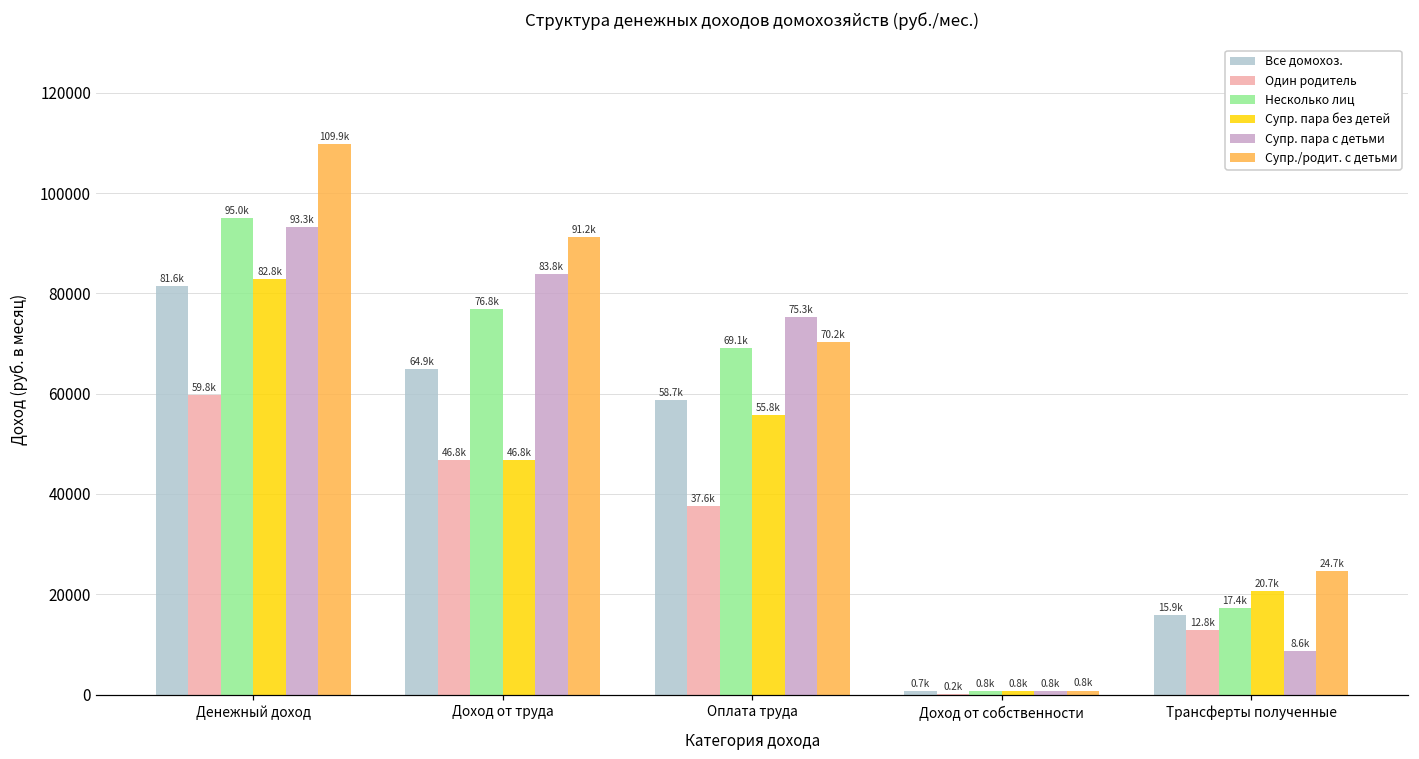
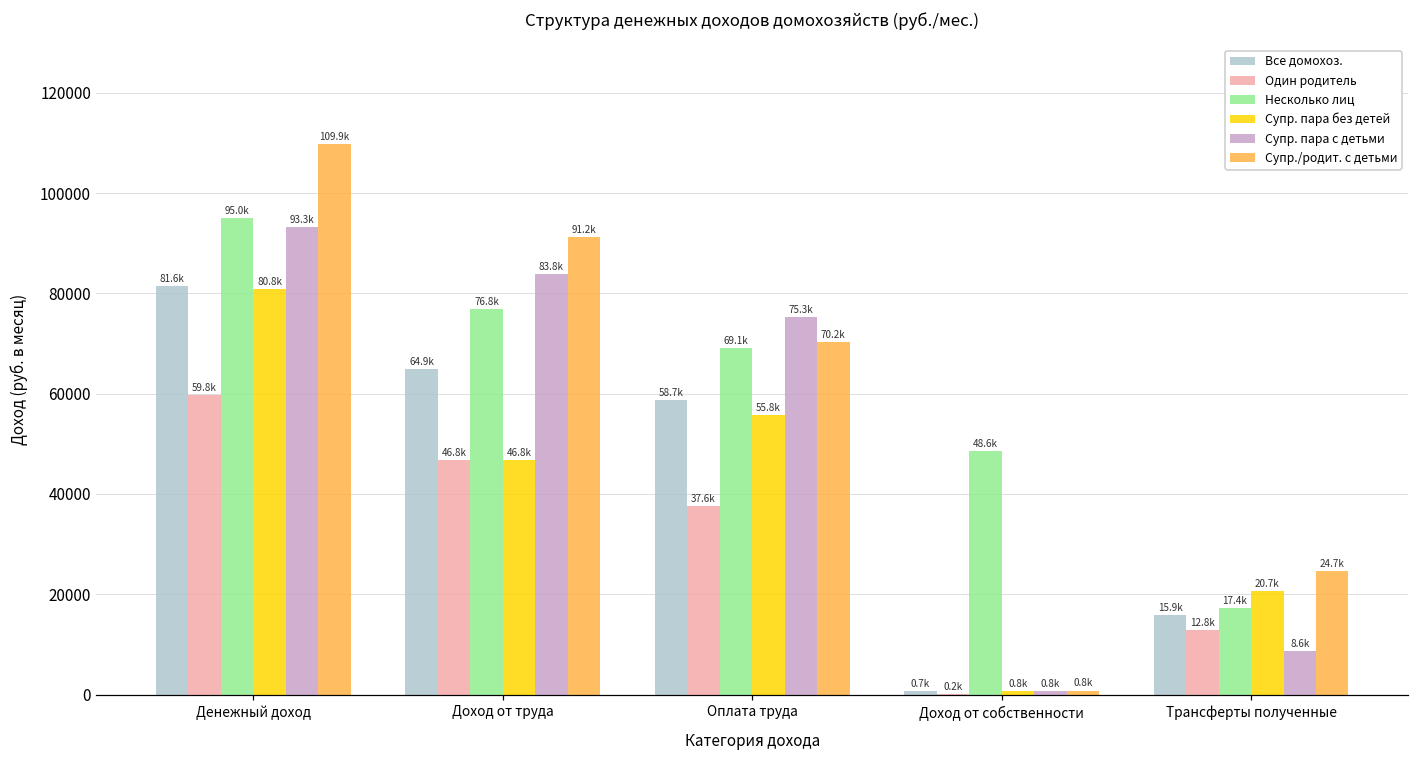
Супр. пара без детей, Денежный доход: 82.8k -> 80.8k
Несколько лиц, Доход от собственности: 0.8k -> 48.6k
